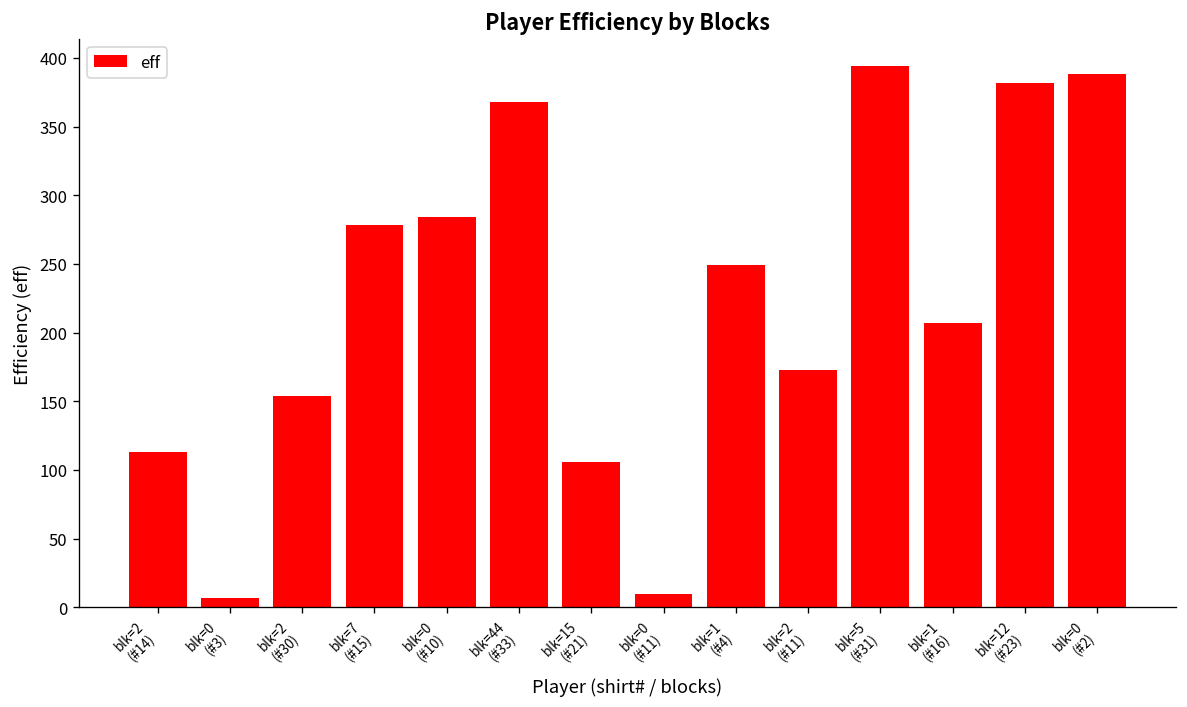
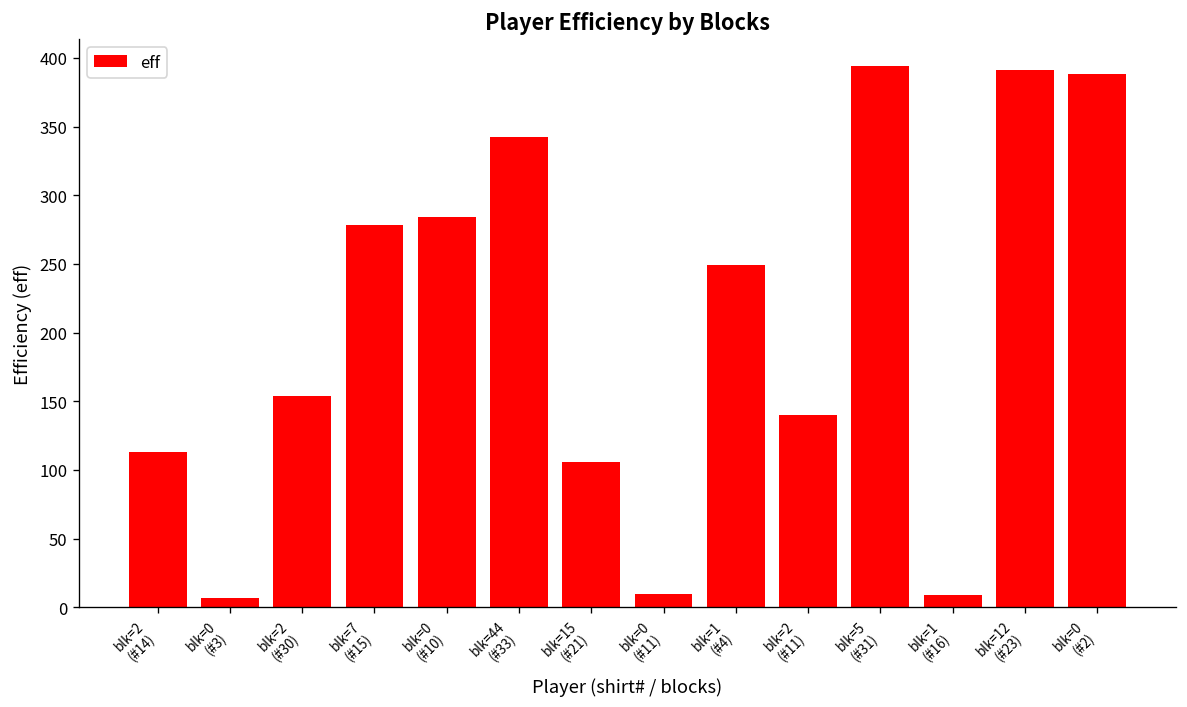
blk=44 (#33): 368 -> 342
blk=2 (#11): 173 -> 140
blk=1 (#16): 207 -> 9
blk=12 (#23): 382 -> 391
